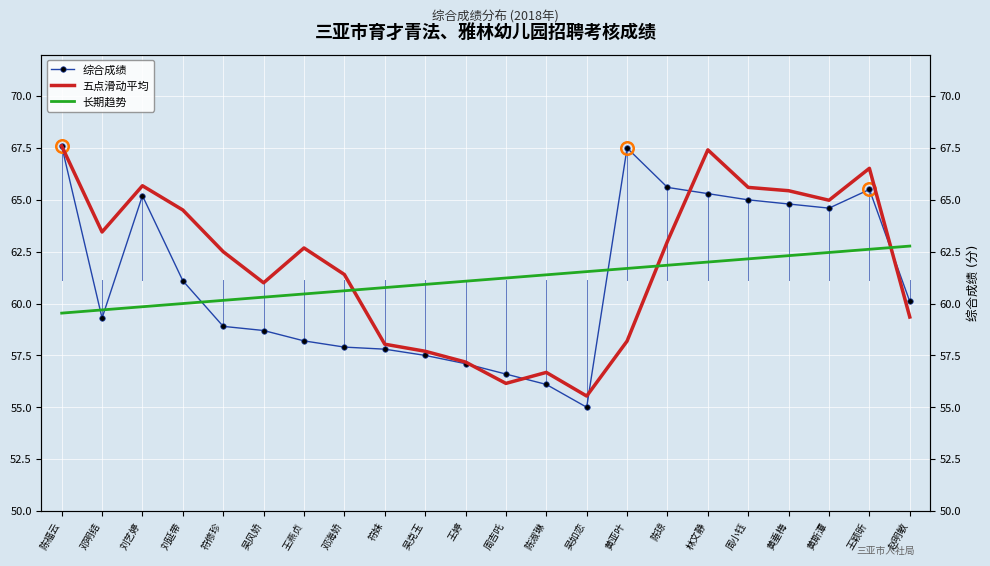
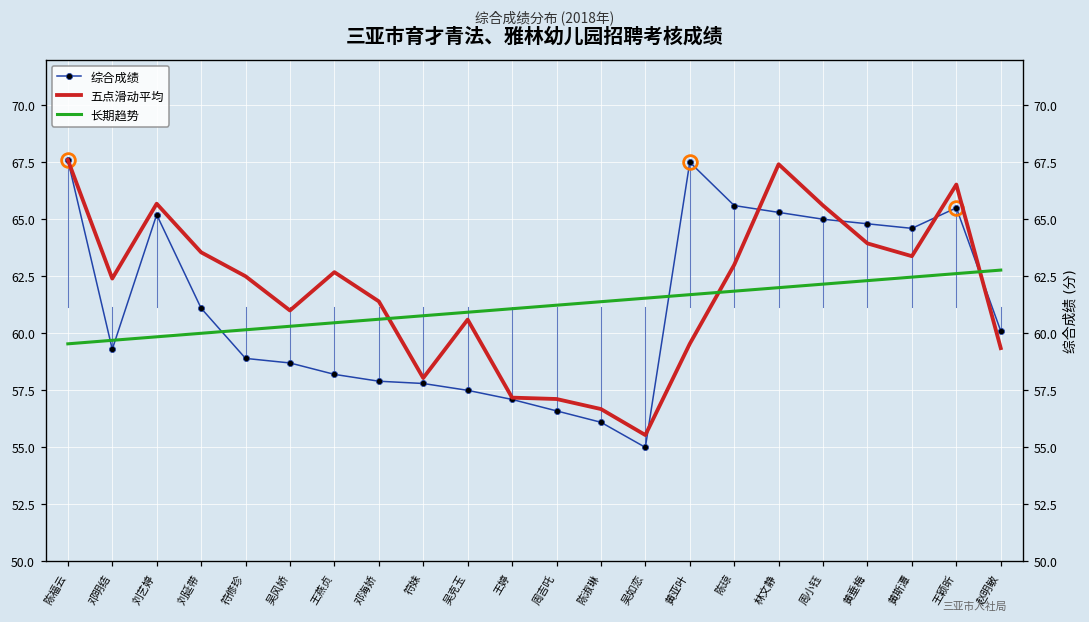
五点滑动平均, 邓明结: 63.5 -> 62.4
五点滑动平均, 刘延带: 64.5 -> 63.6
五点滑动平均, 吴克玉: 57.7 -> 60.6
五点滑动平均, 周吉吒: 56.2 -> 57.1
五点滑动平均, 黄亚叶: 58.2 -> 59.5
五点滑动平均, 黄垂梅: 65.4 -> 63.9
五点滑动平均, 黄斯潭: 65.0 -> 63.4
